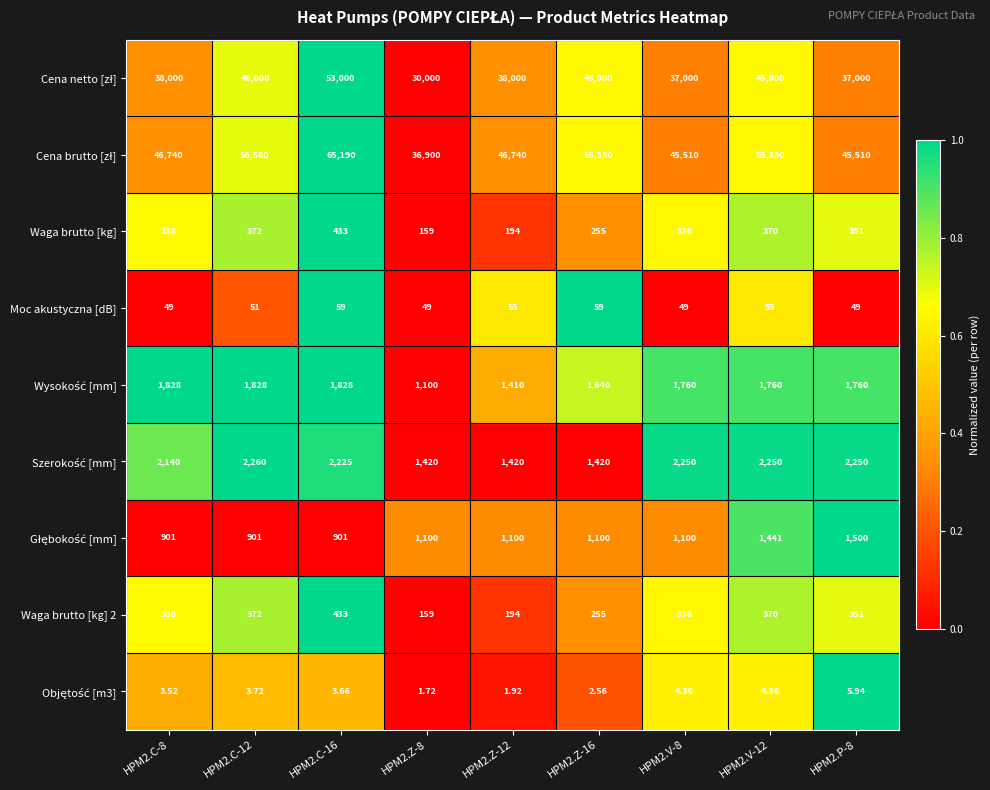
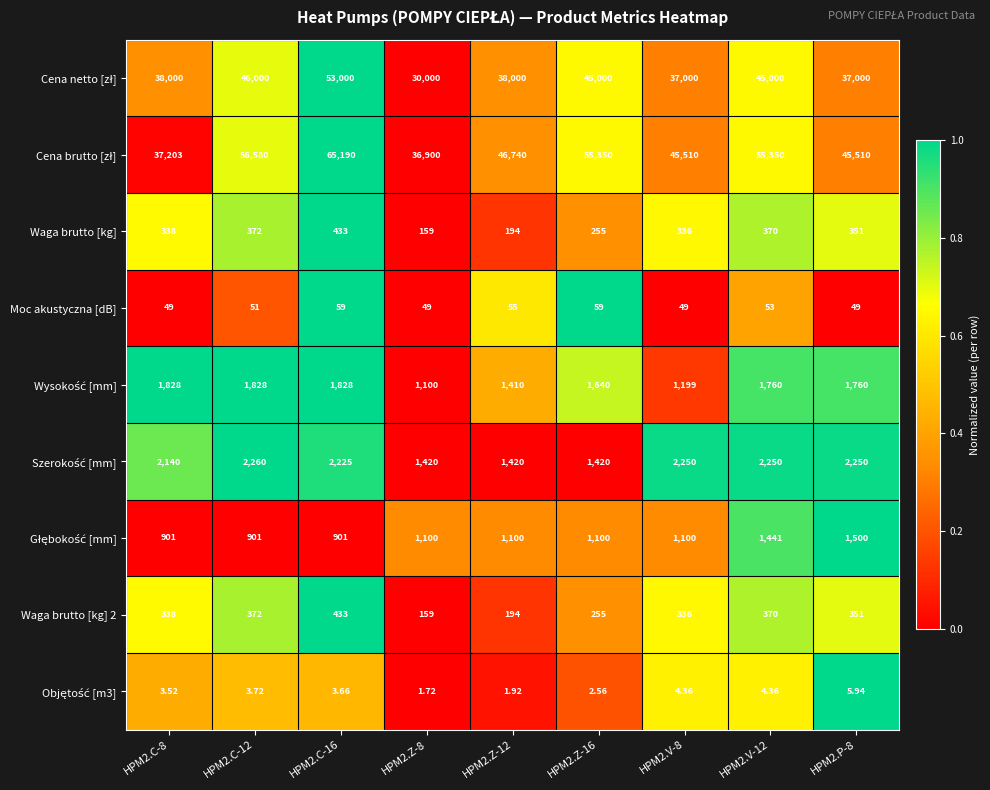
Cena brutto [zł], HPM2.C-8: 46,740 -> 37,203
Moc akustyczna [dB], HPM2.V-12: 55 -> 53
Wysokość [mm], HPM2.V-8: 1,760 -> 1,199
